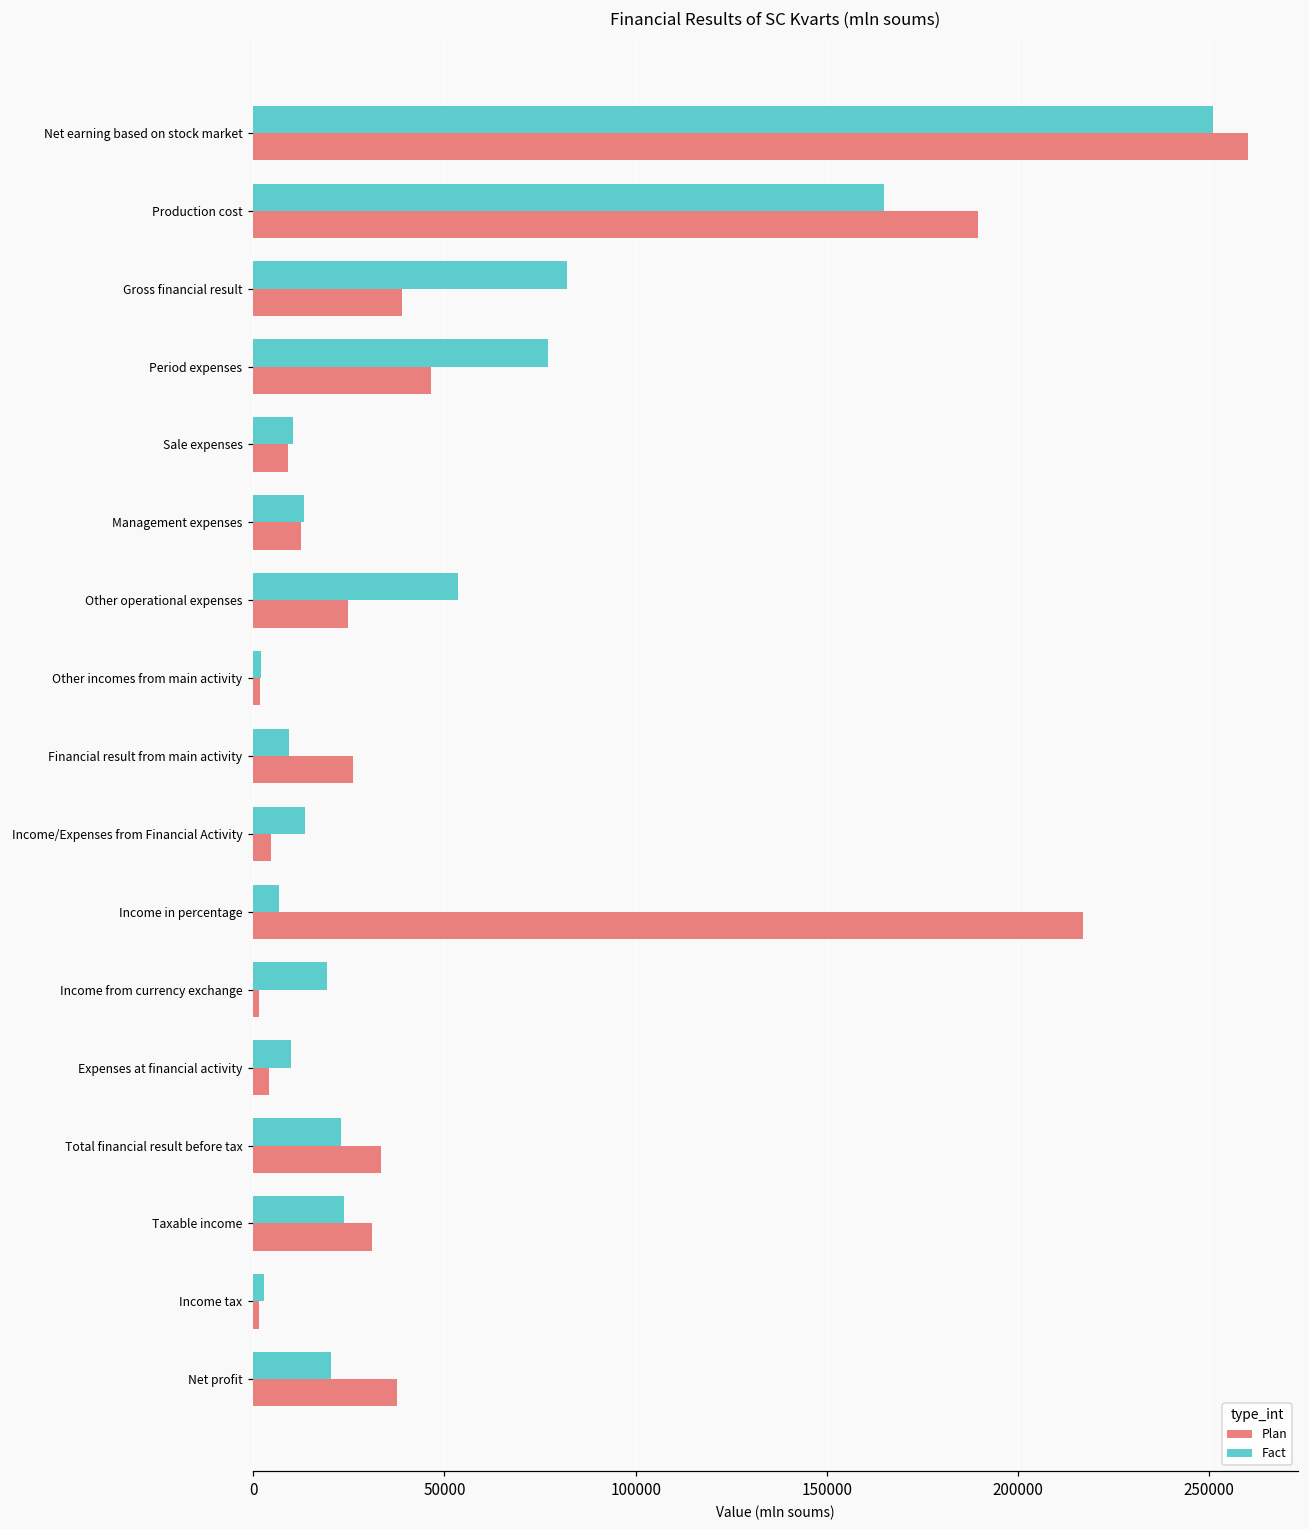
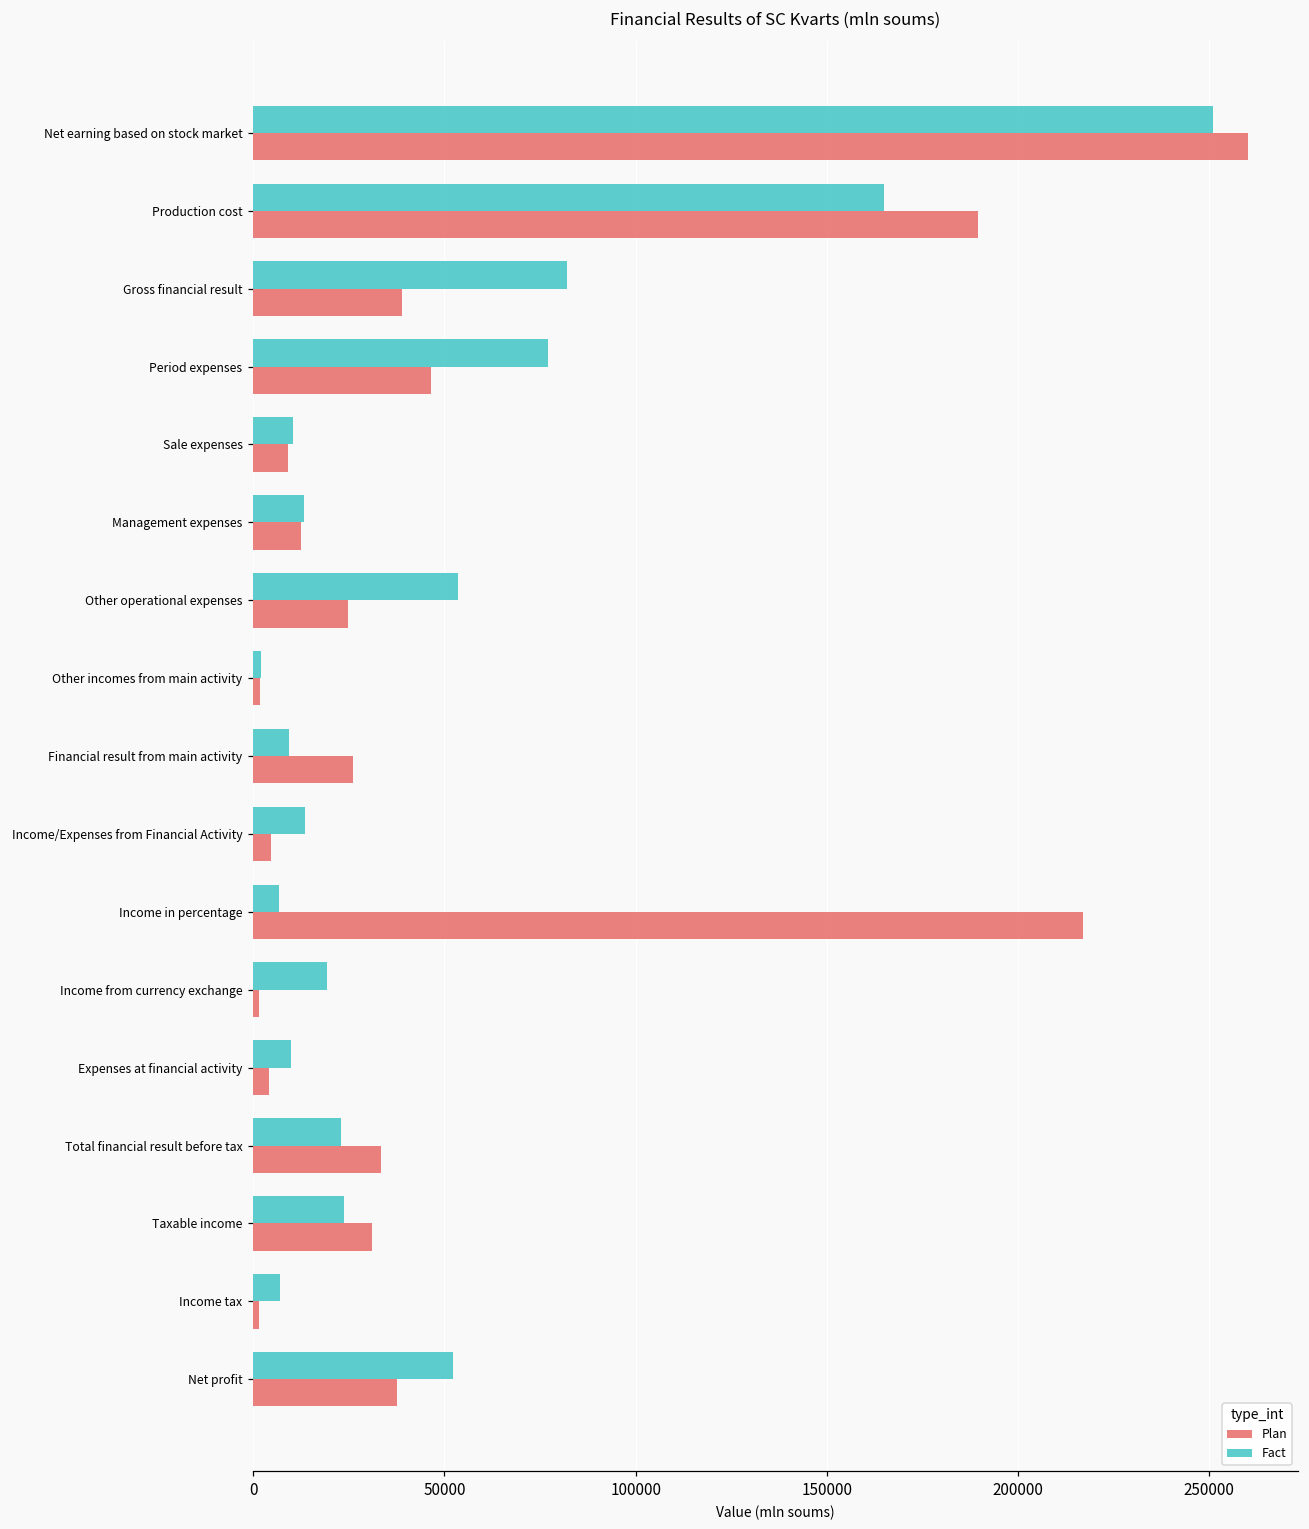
Fact, Income tax: 3000 -> 7000
Fact, Net profit: 20000 -> 52000
